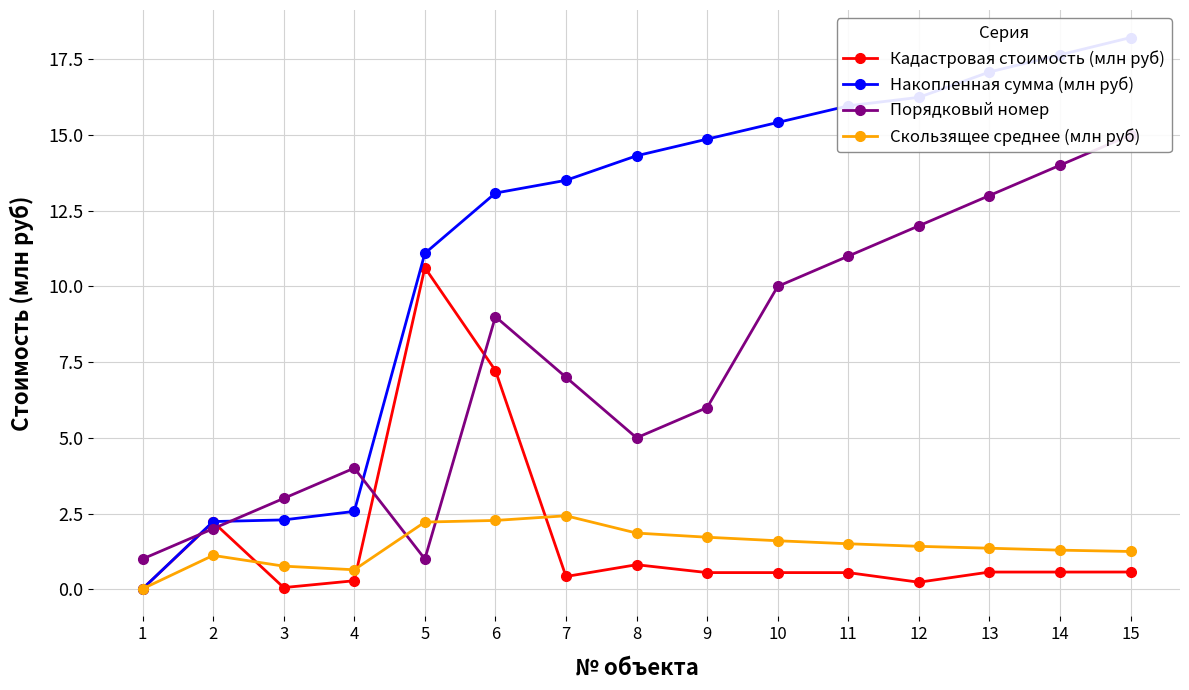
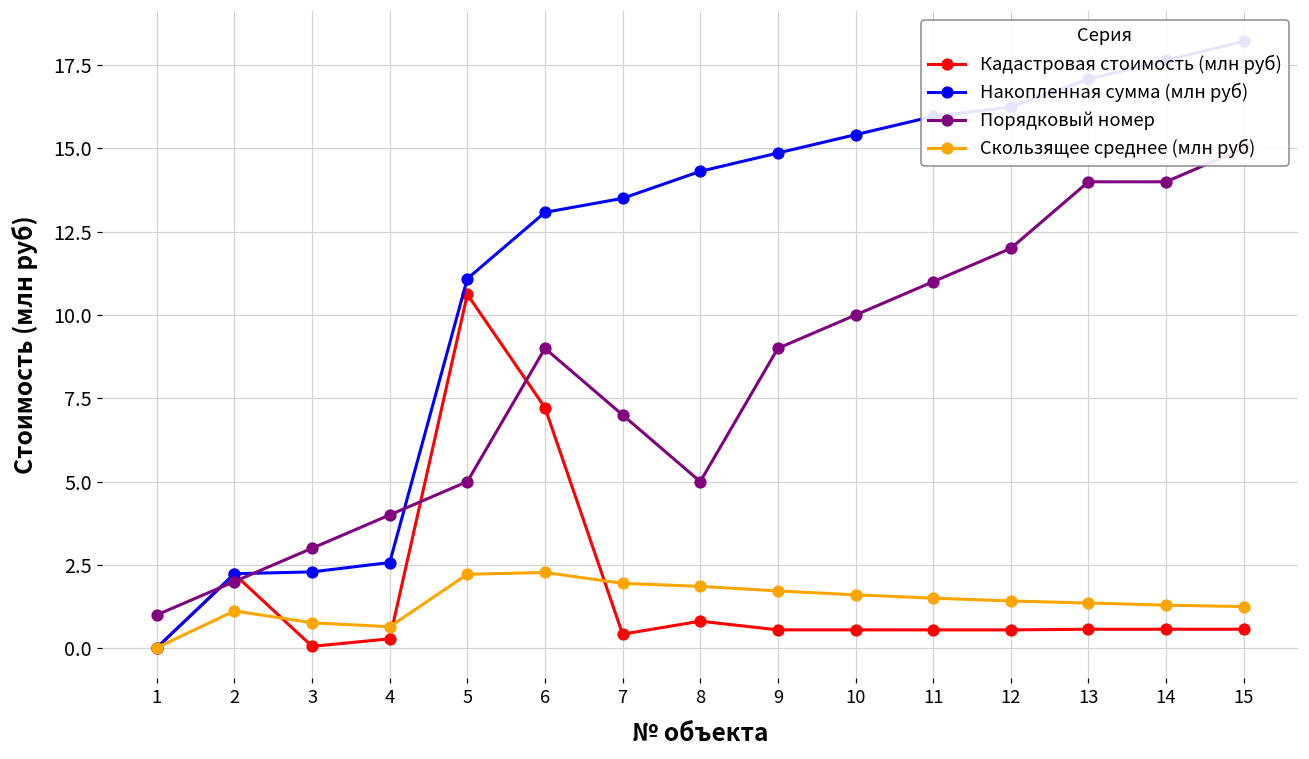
Порядковый номер, 5: 1 -> 5
Скользящее среднее (млн руб), 7: 2.4 -> 1.9
Порядковый номер, 9: 6 -> 9
Кадастровая стоимость (млн руб), 12: 0.2 -> 0.5
Порядковый номер, 13: 13 -> 14
